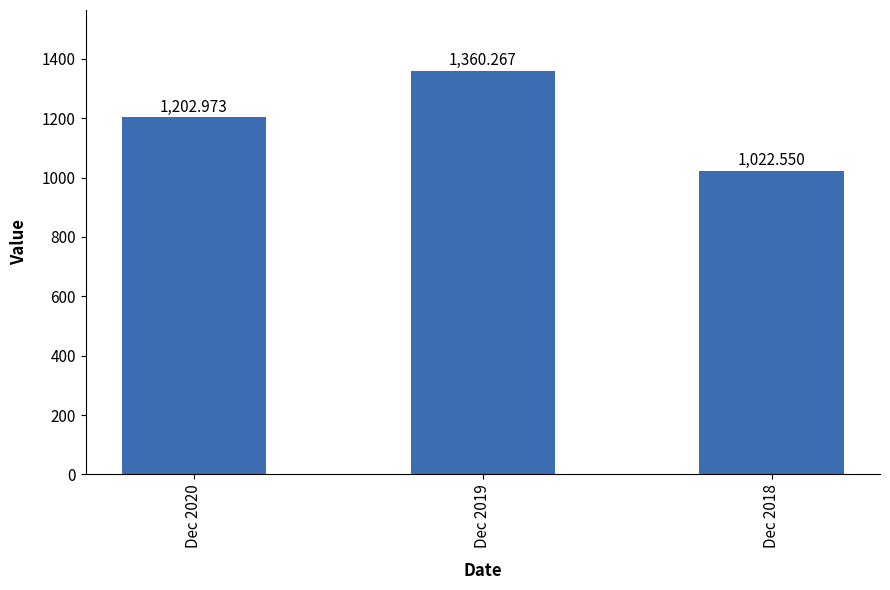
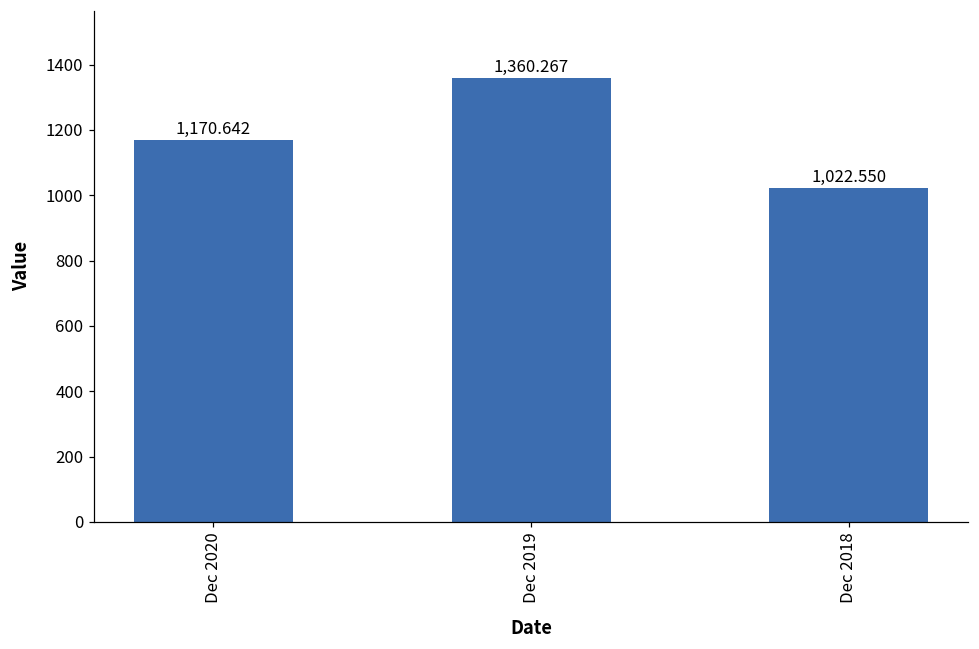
Dec 2020: 1,202.973 -> 1,170.642
